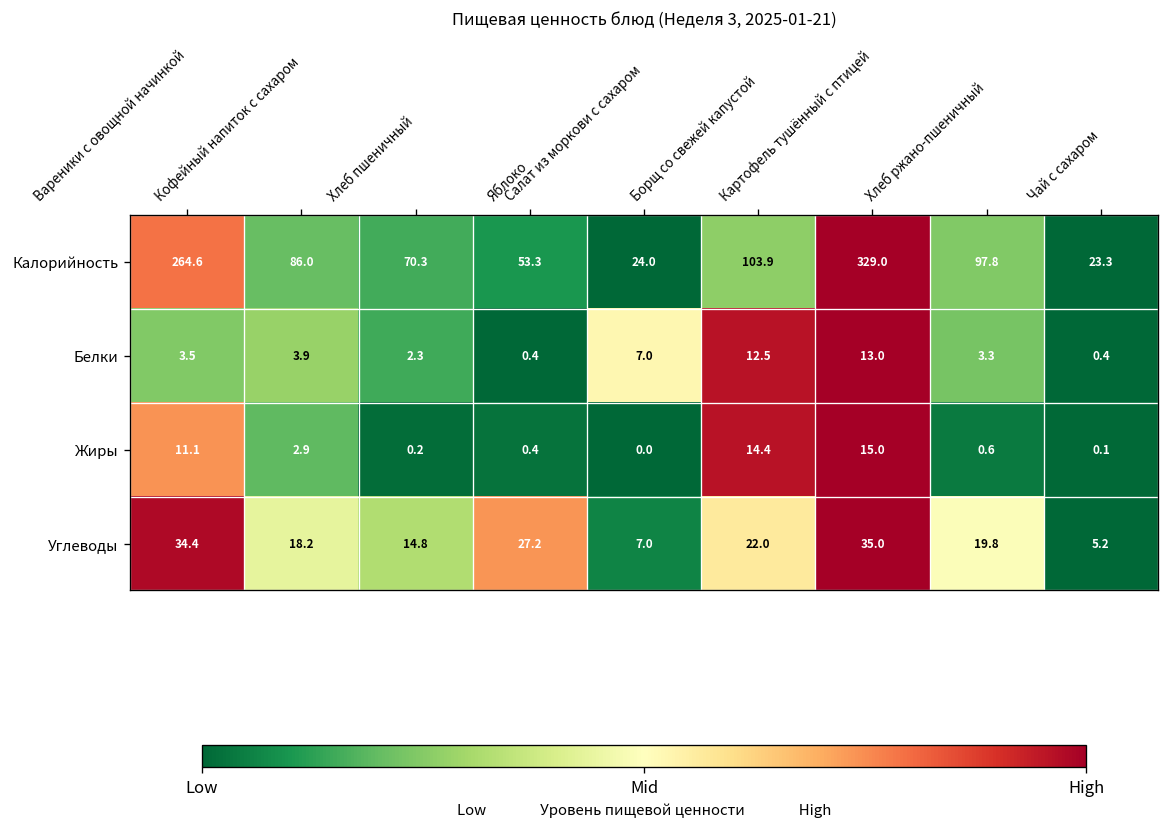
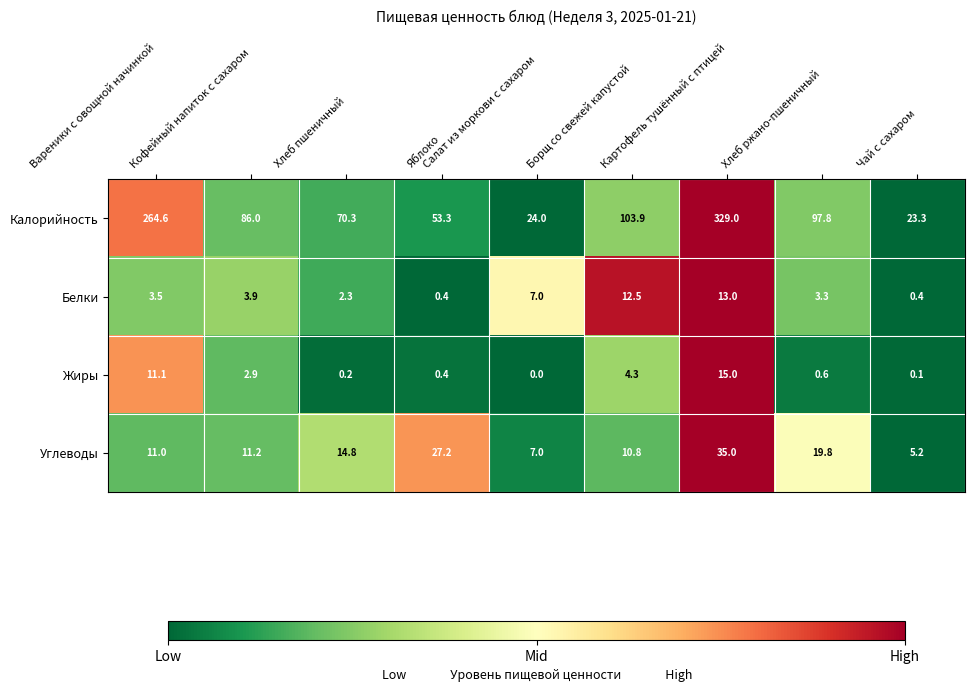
Жиры, Борщ со свежей капустой: 14.4 -> 4.3
Углеводы, Вареники с овощной начинкой: 34.4 -> 11.0
Углеводы, Кофейный напиток с сахаром: 18.2 -> 11.2
Углеводы, Борщ со свежей капустой: 22.0 -> 10.8
